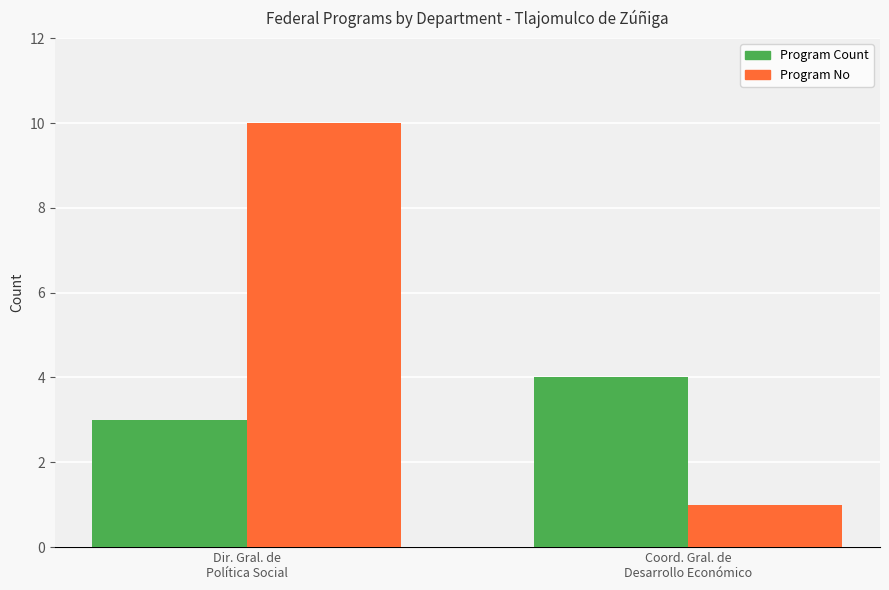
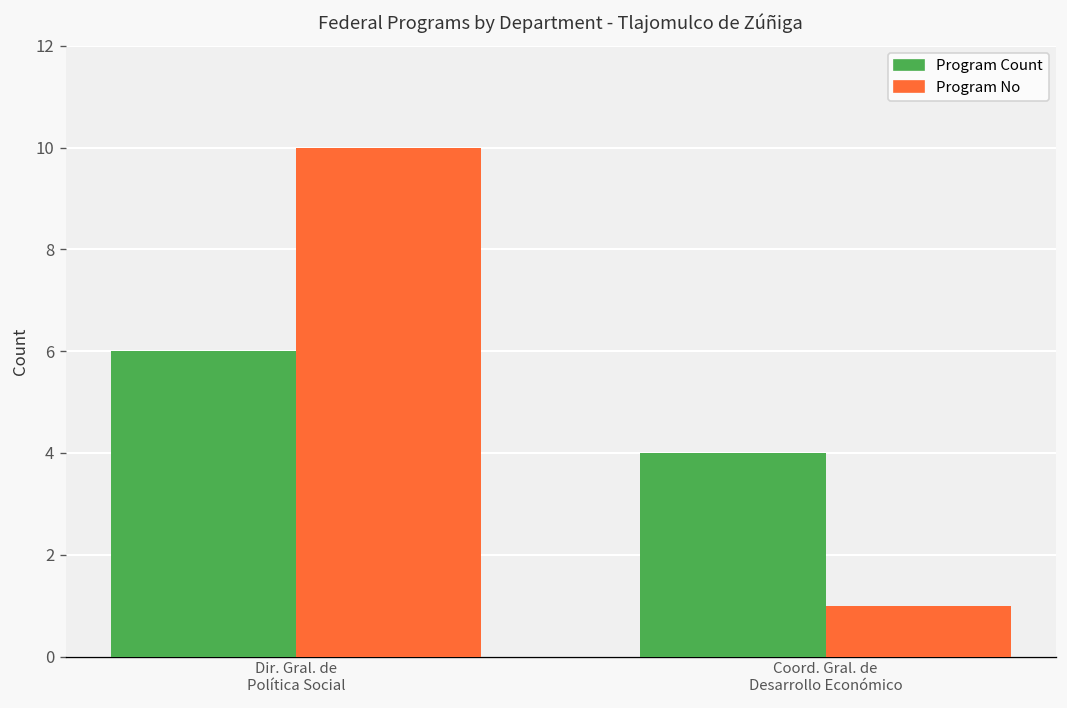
Program Count, Dir. Gral. de Política Social: 3 -> 6
